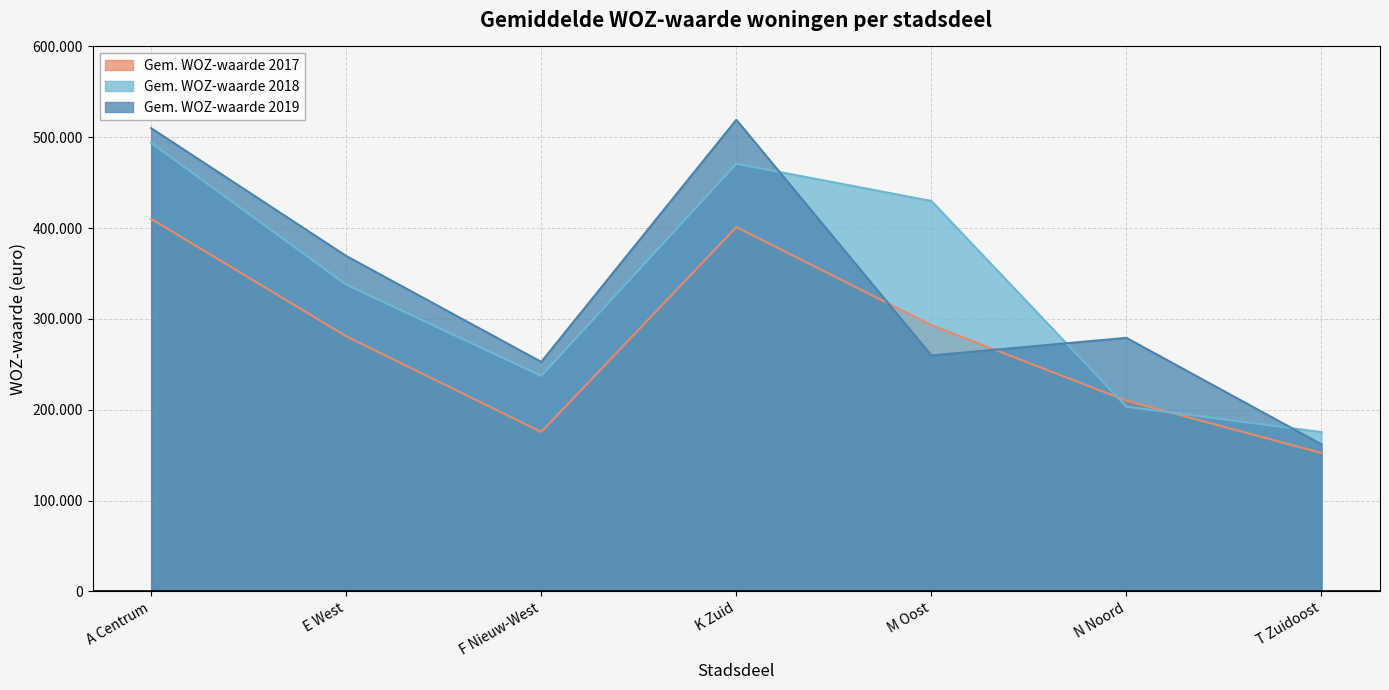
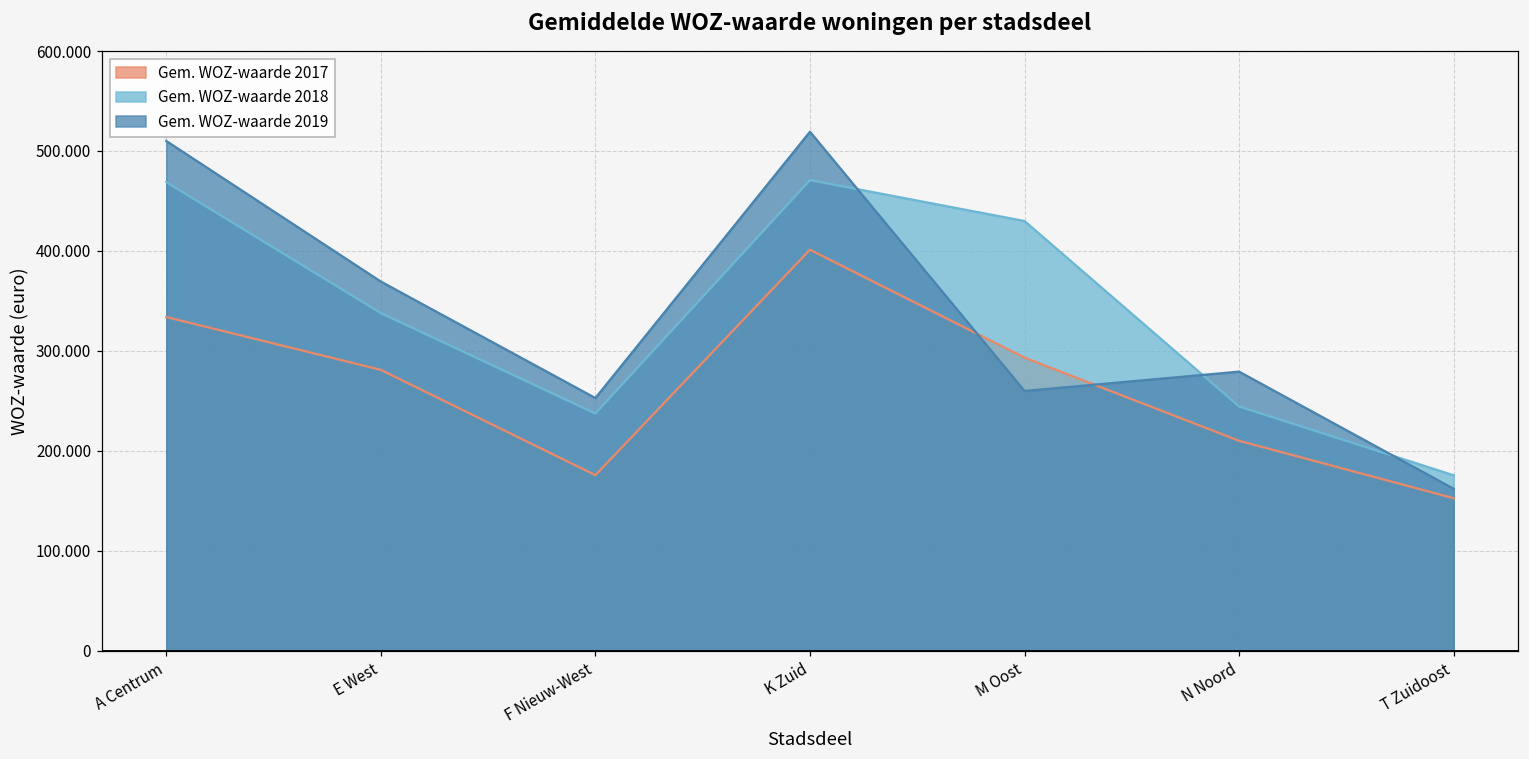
Gem. WOZ-waarde 2017, A Centrum: 410 -> 330
Gem. WOZ-waarde 2018, A Centrum: 490 -> 470
Gem. WOZ-waarde 2018, N Noord: 200 -> 240
